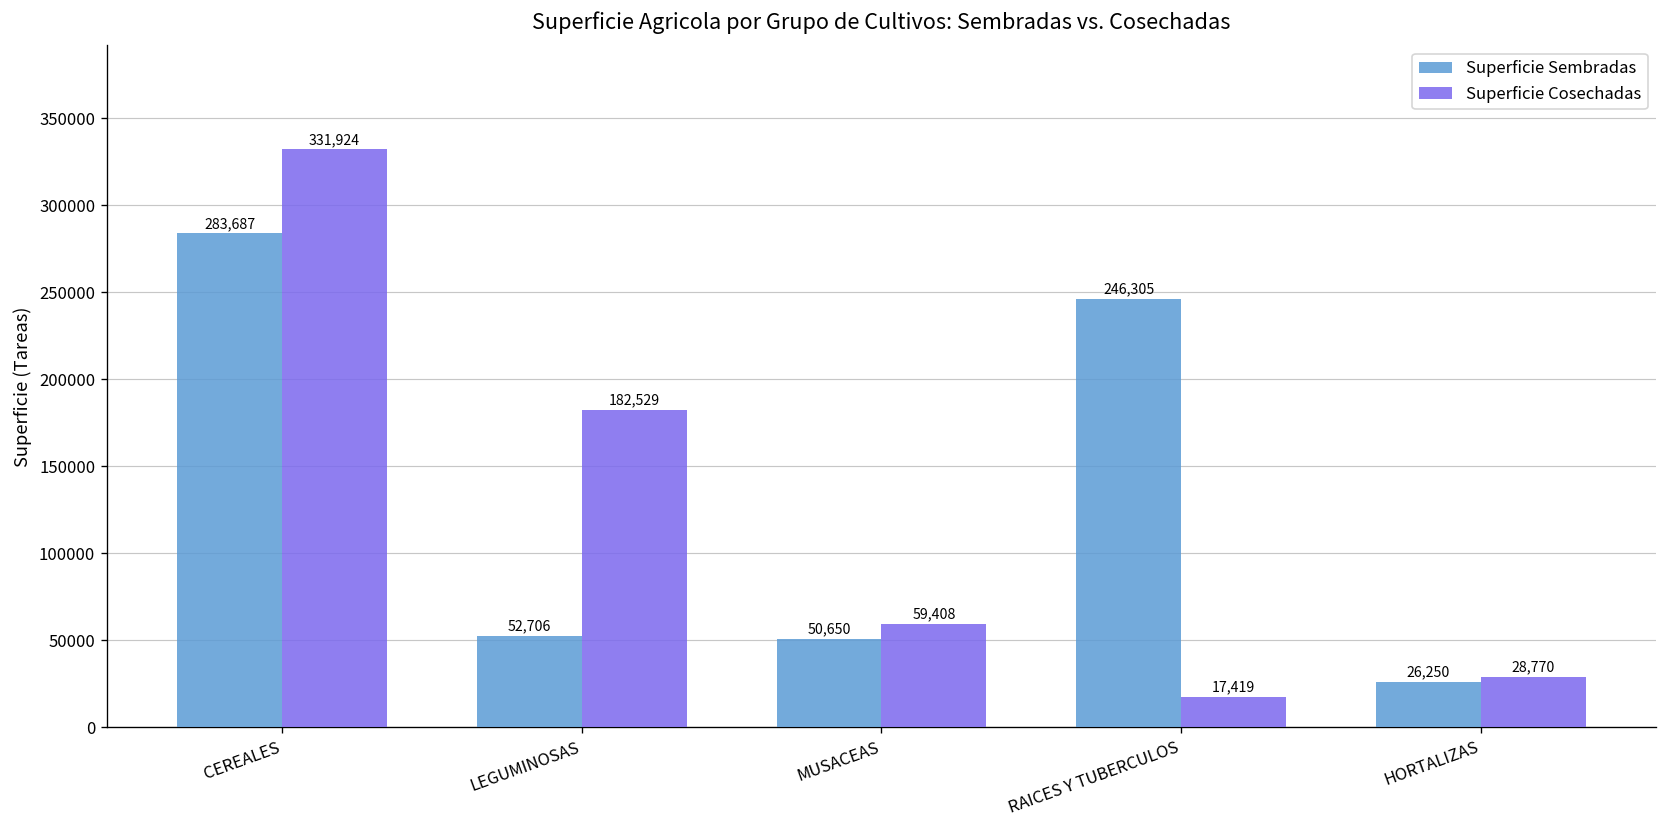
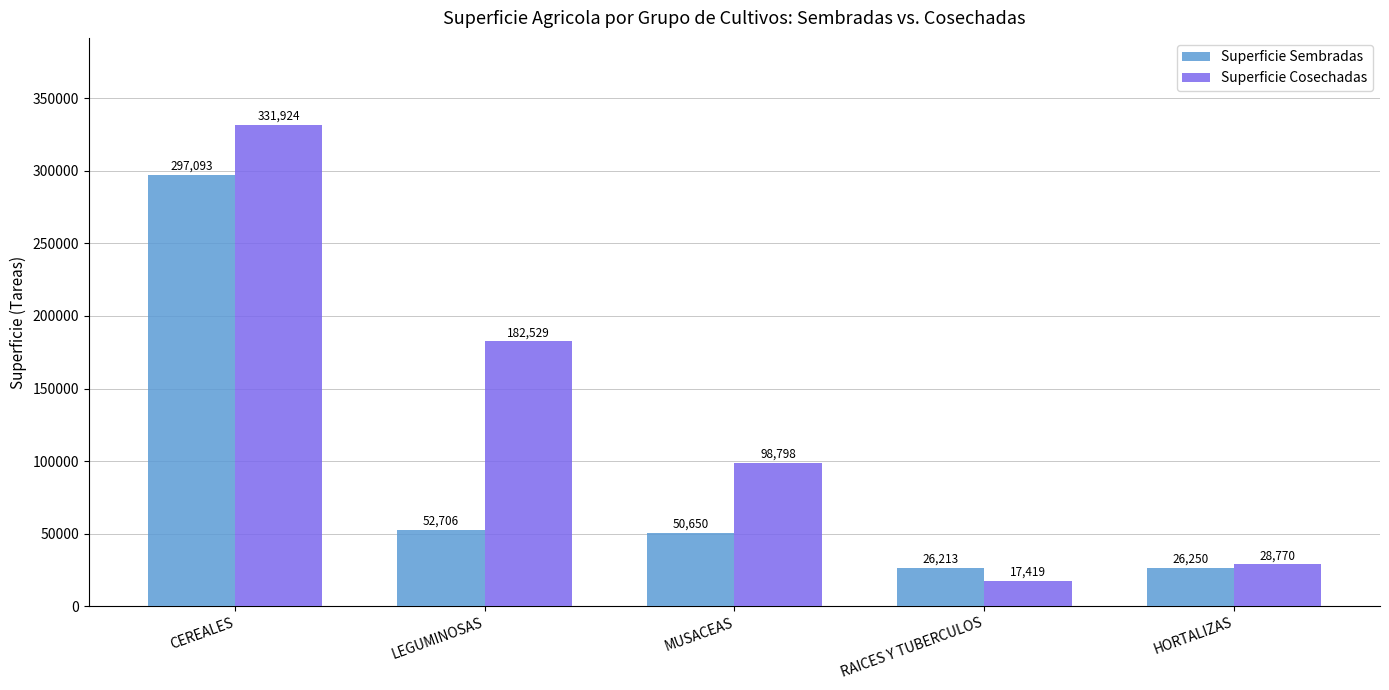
Superficie Sembradas, CEREALES: 283,687 -> 297,093
Superficie Cosechadas, MUSACEAS: 59,408 -> 98,798
Superficie Sembradas, RAICES Y TUBERCULOS: 246,305 -> 26,213
